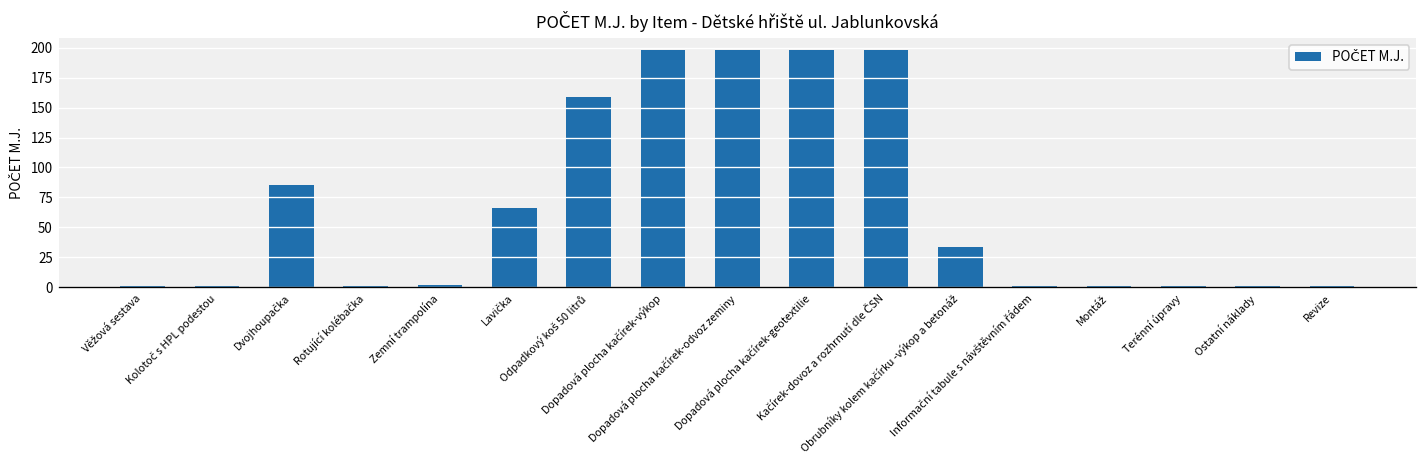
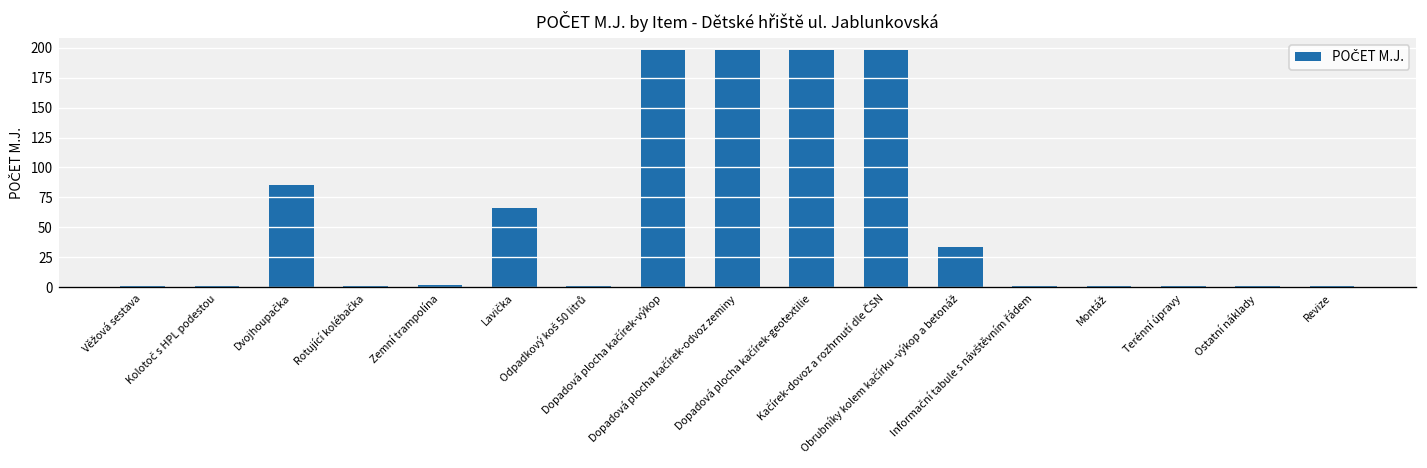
Odpadkový koš 50 litrů: 160 -> 0
